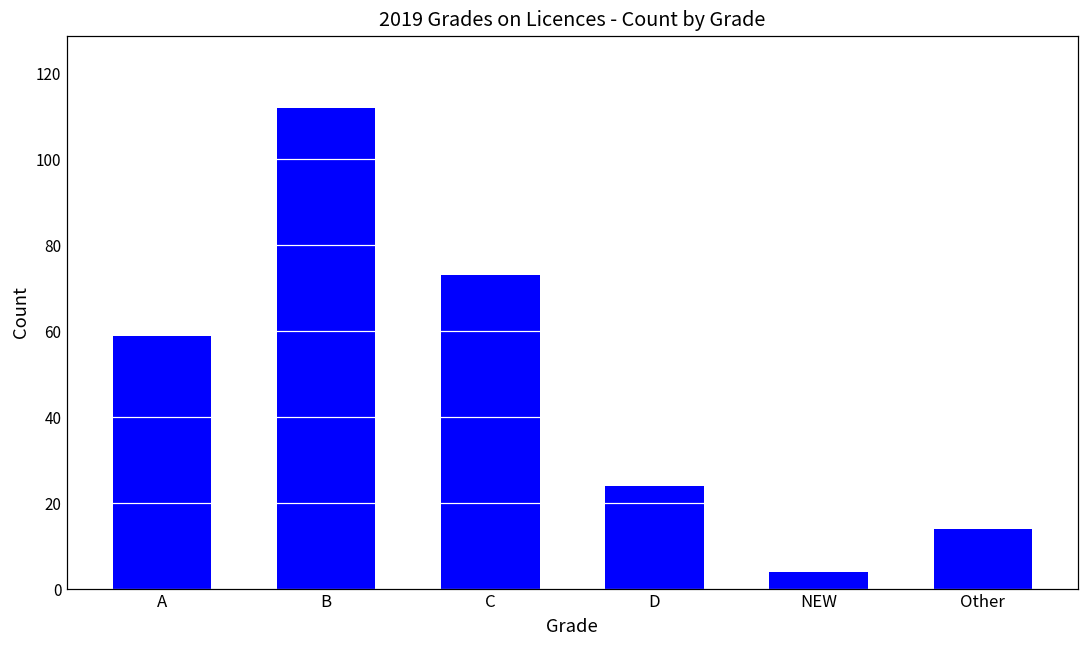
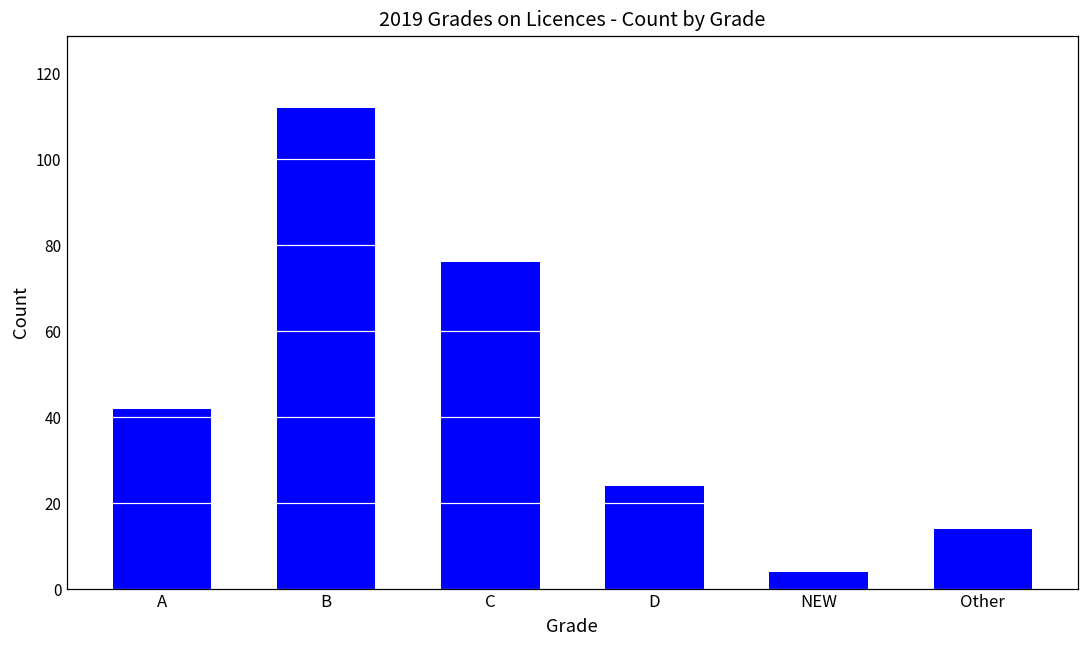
A: 59 -> 42
C: 73 -> 76
